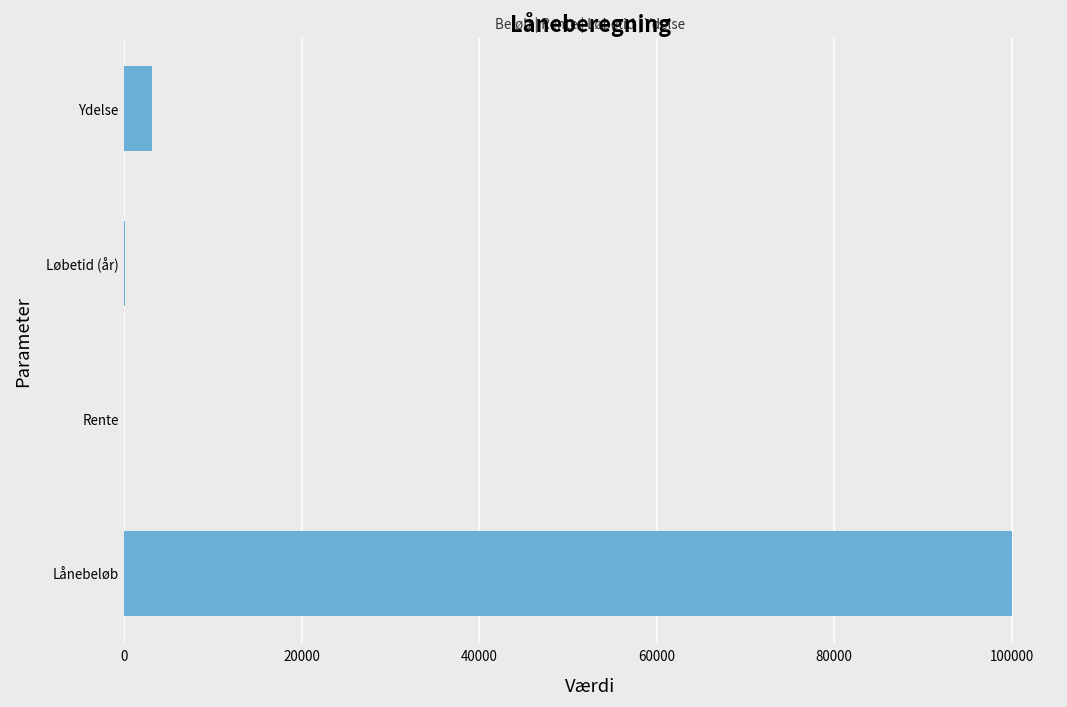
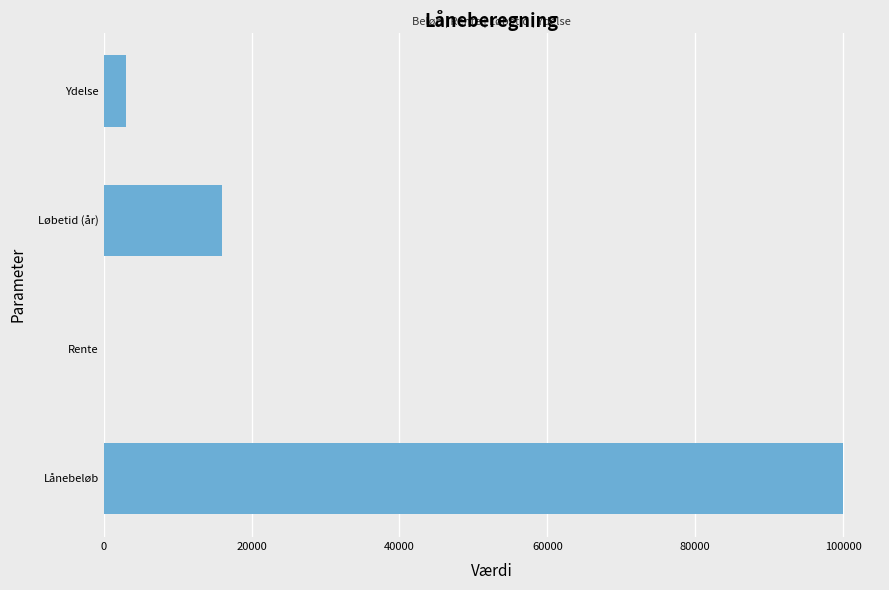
Løbetid (år): 0 -> 16000
